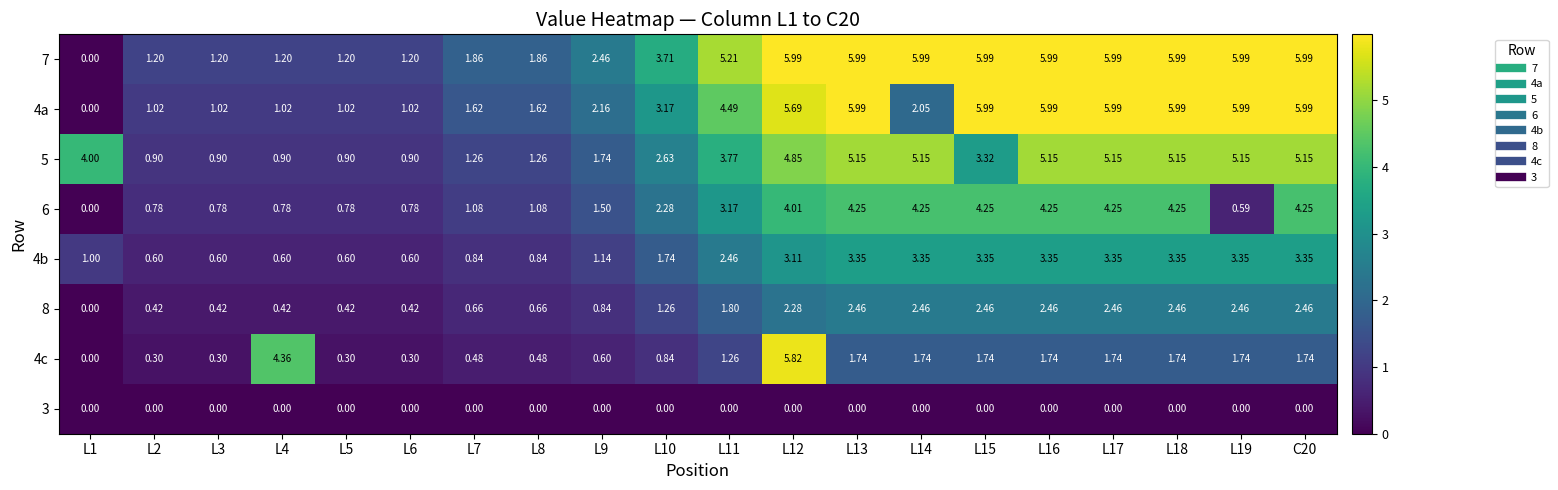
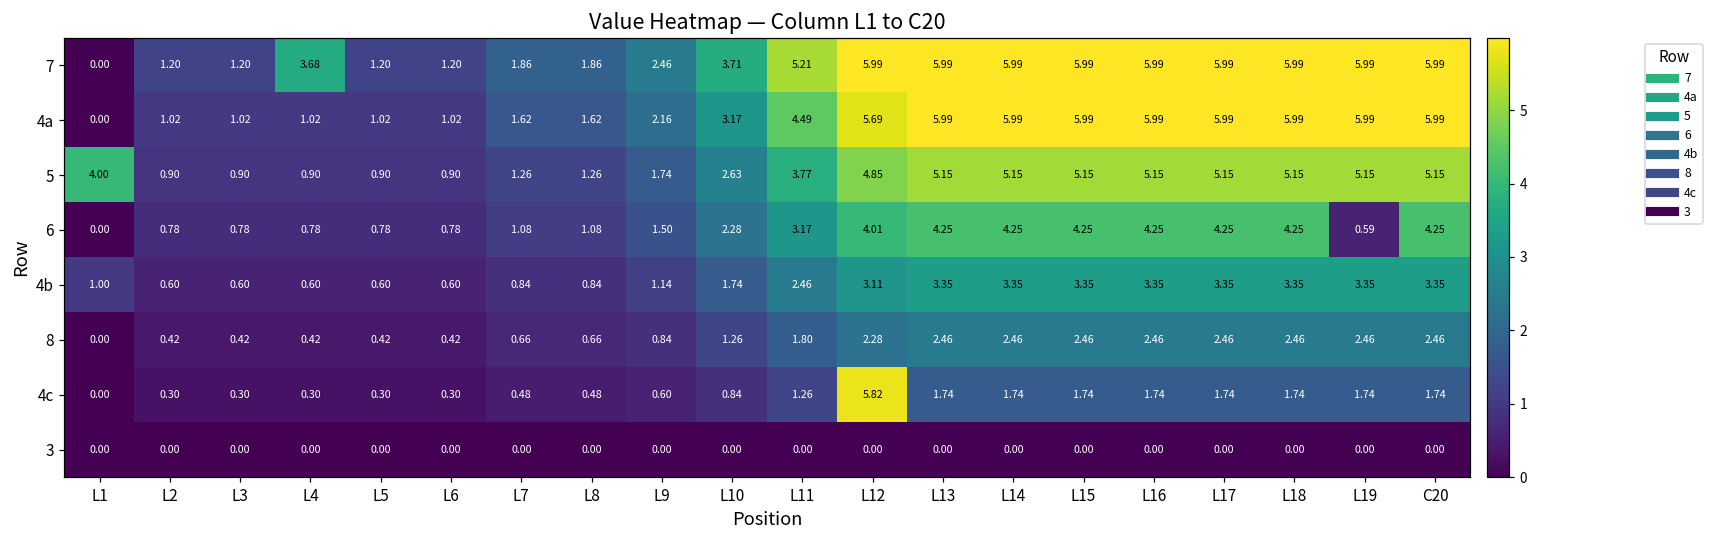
7, L4: 1.20 -> 3.68
4a, L14: 2.05 -> 5.99
5, L15: 3.32 -> 5.15
4c, L4: 4.36 -> 0.30
